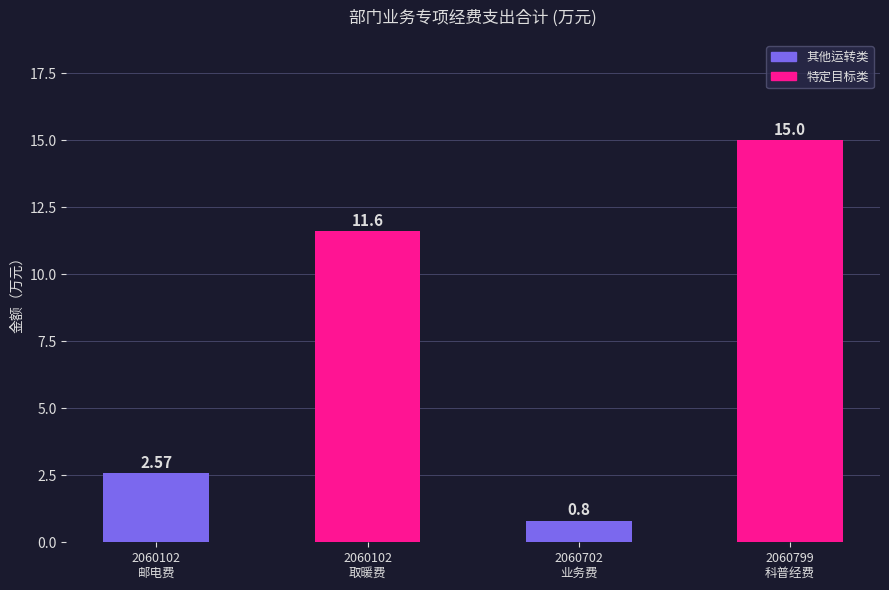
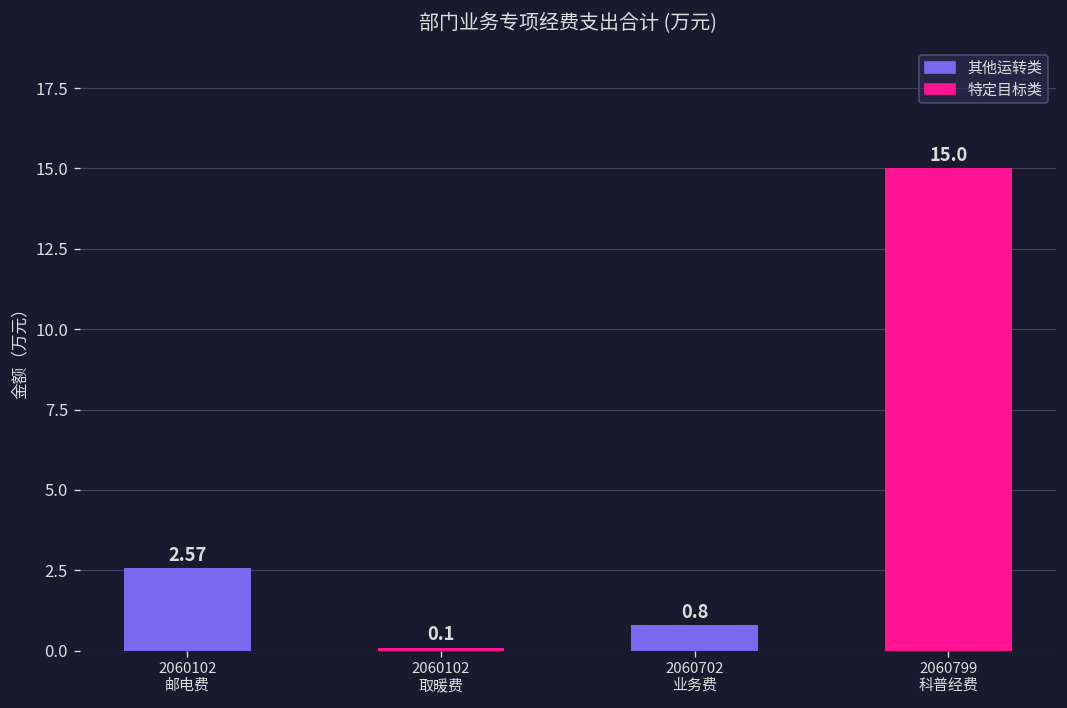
2060102 取暖费: 11.6 -> 0.1
